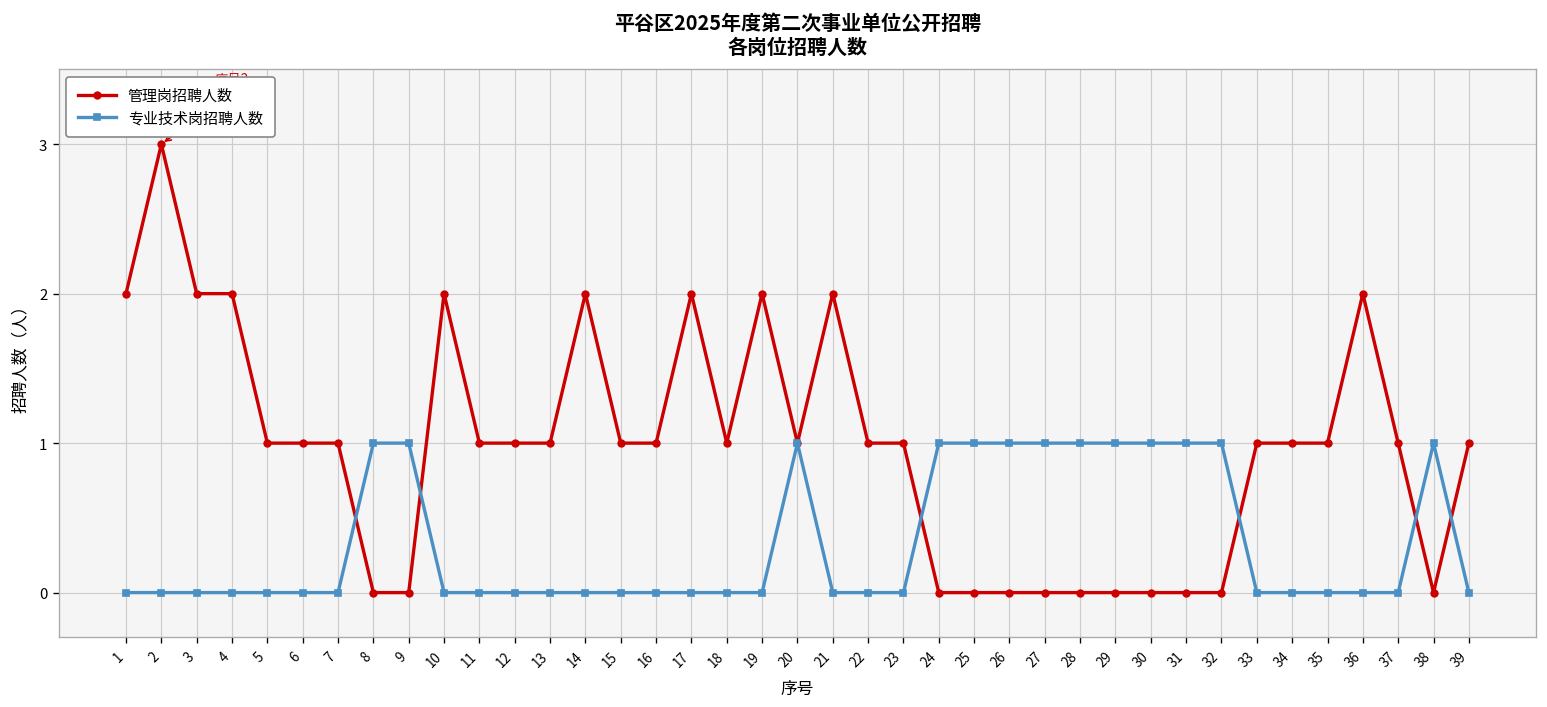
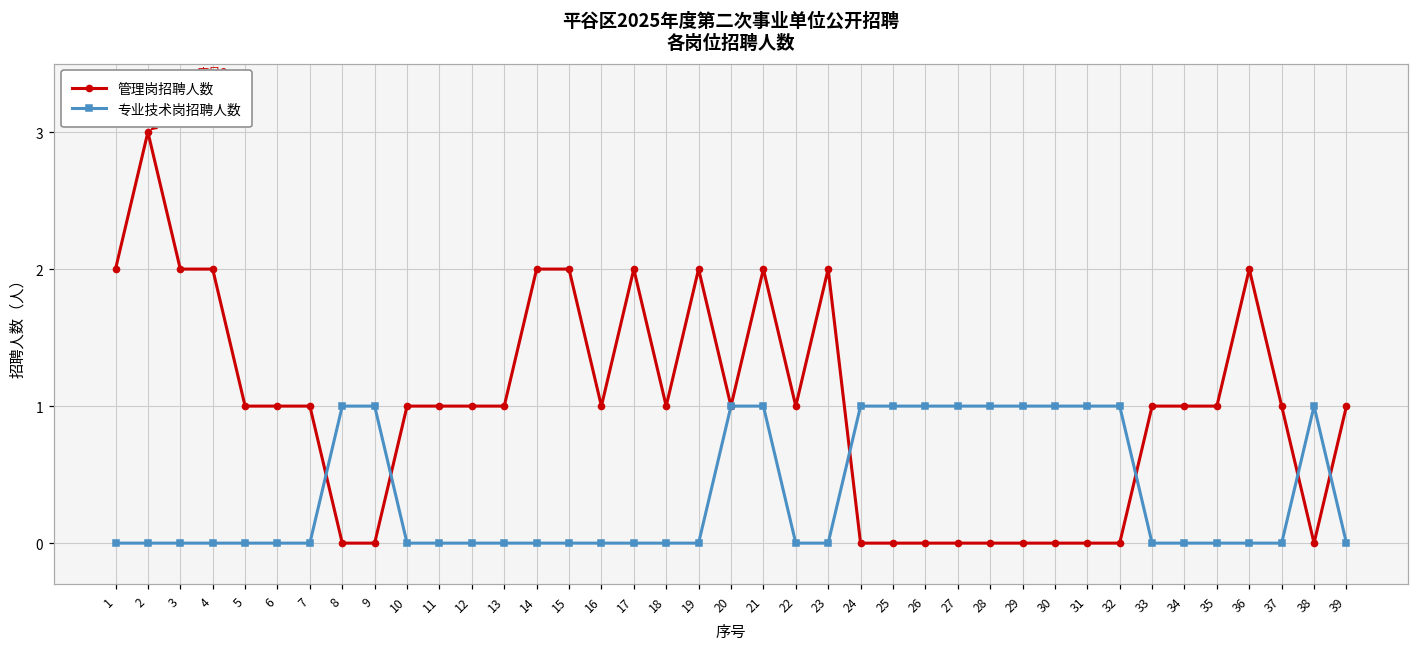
管理岗招聘人数, 10: 2 -> 1
管理岗招聘人数, 15: 1 -> 2
专业技术岗招聘人数, 21: 0 -> 1
管理岗招聘人数, 23: 1 -> 2
